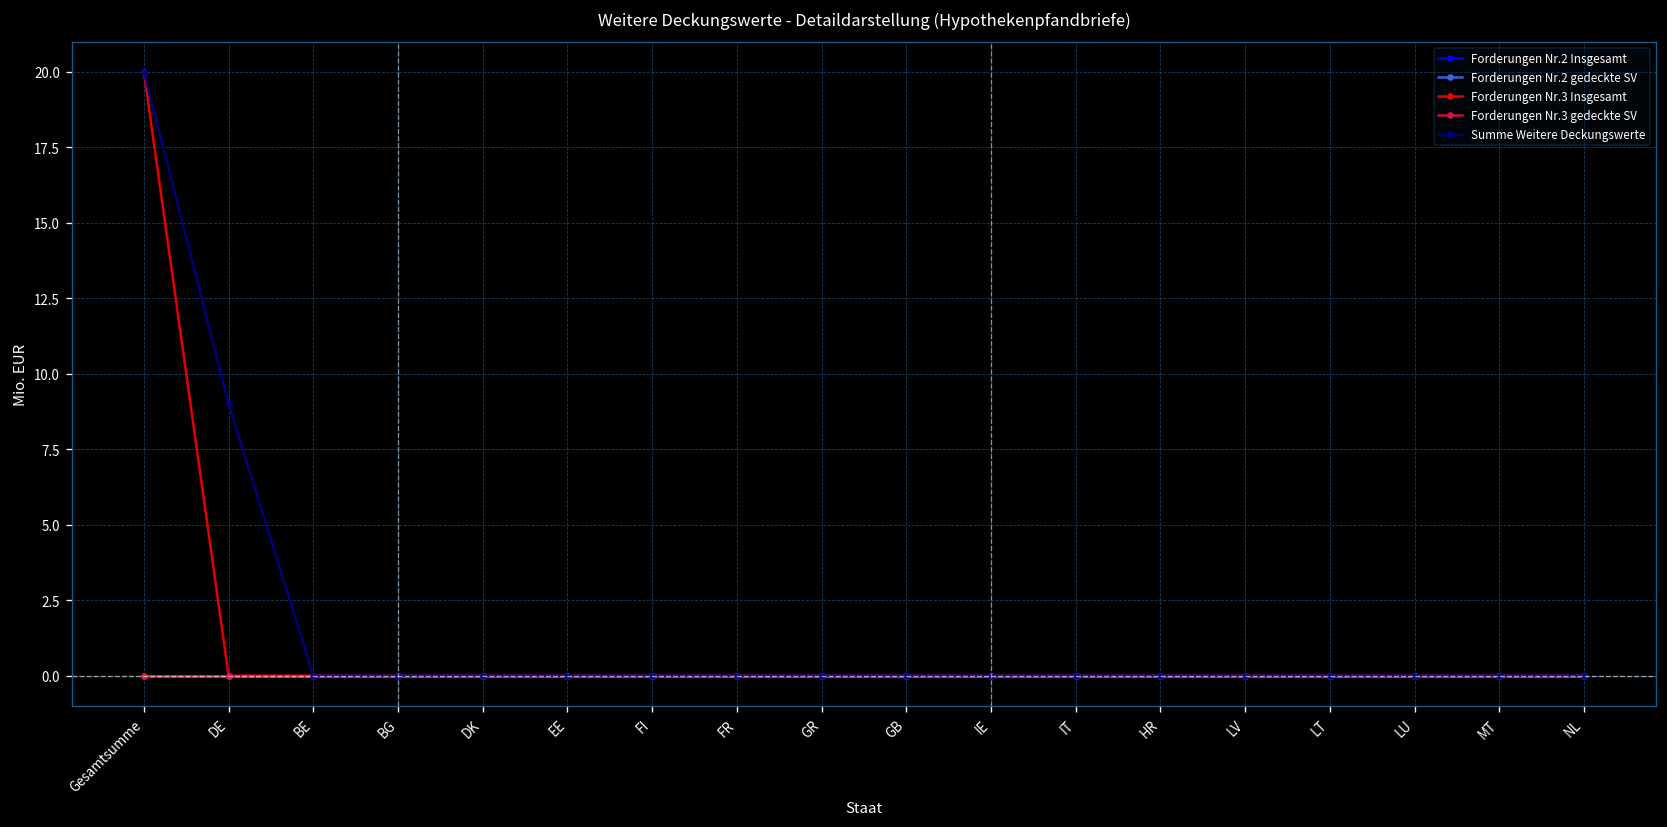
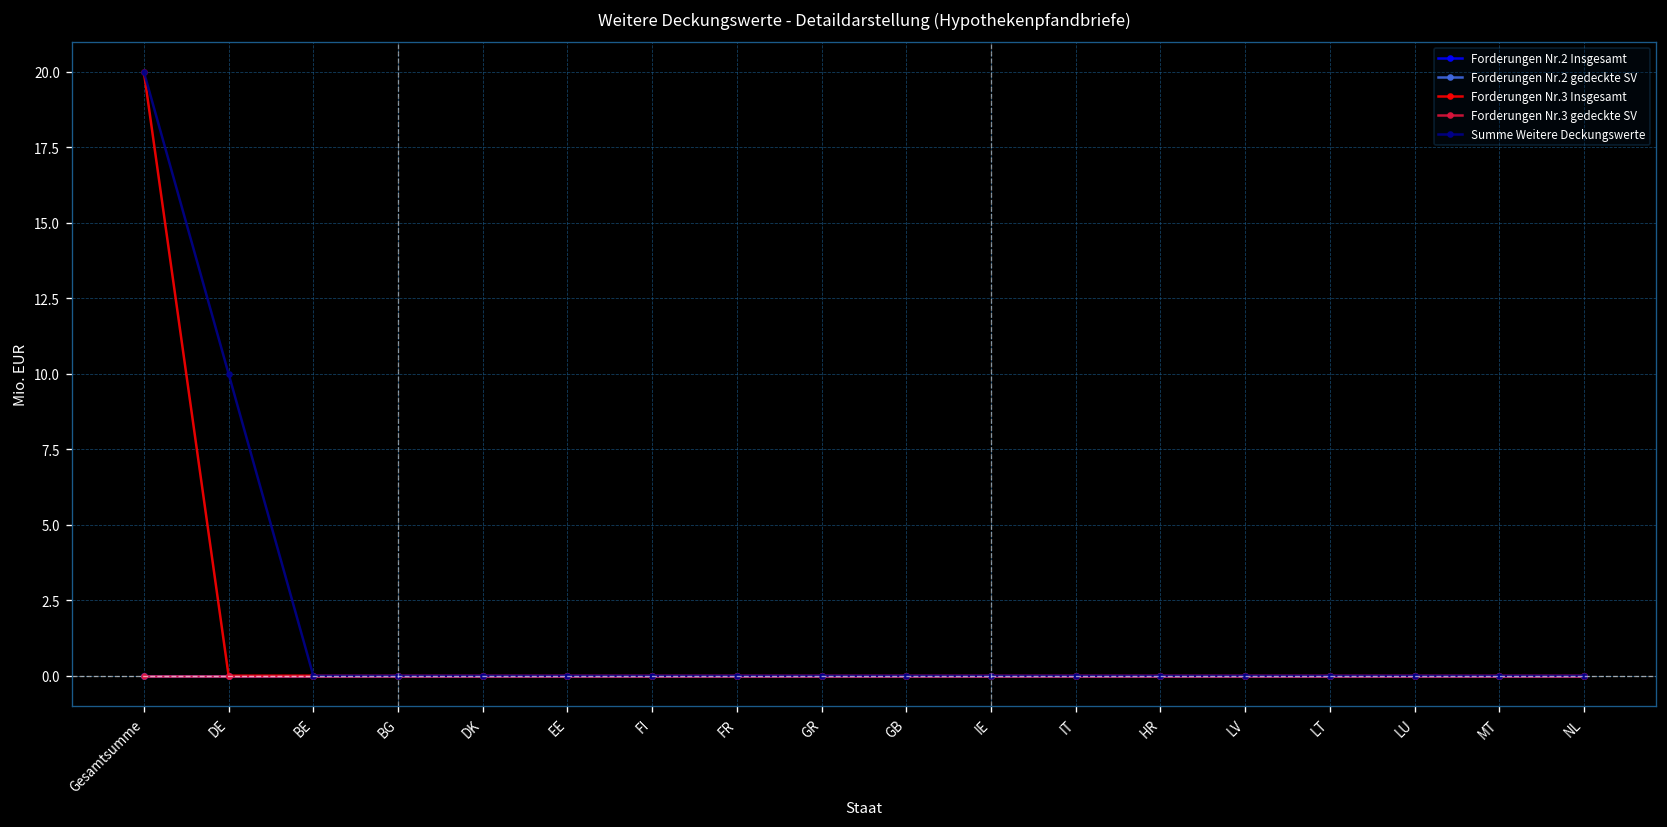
Summe Weitere Deckungswerte, DE: 9 -> 10
